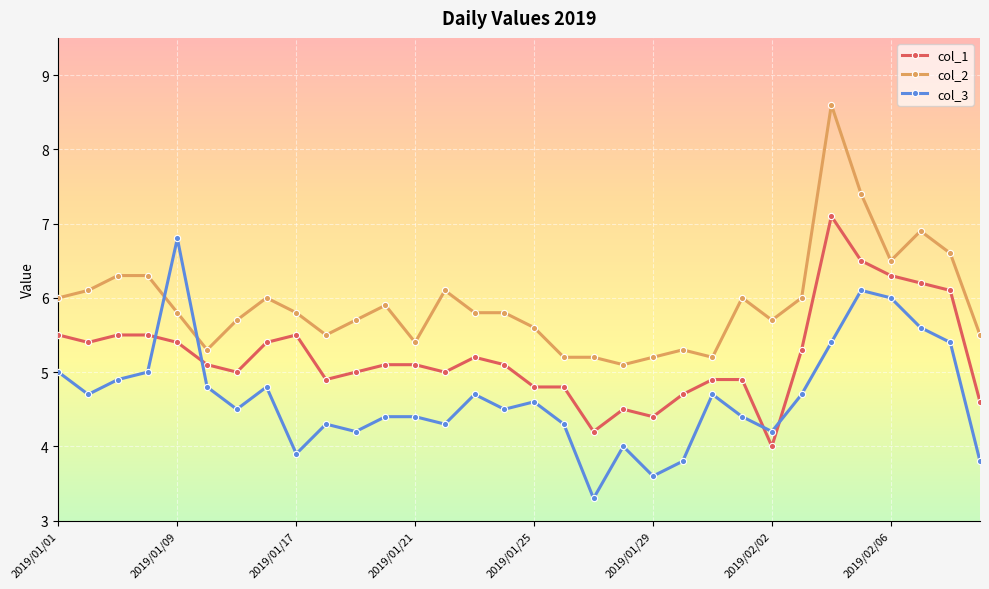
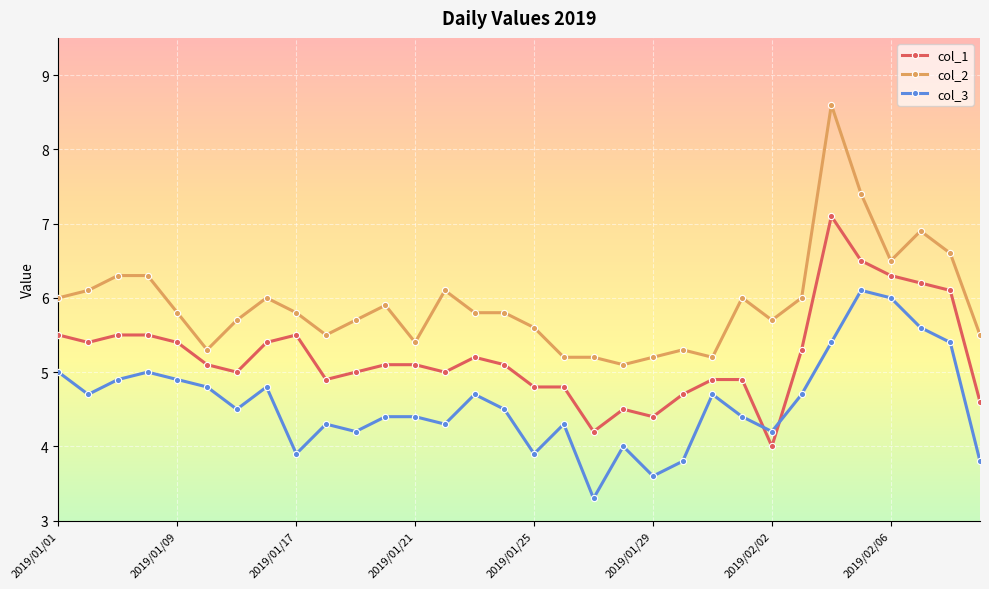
col_3, 2019/01/09: 6.8 -> 4.9
col_3, 2019/01/25: 4.6 -> 3.9
